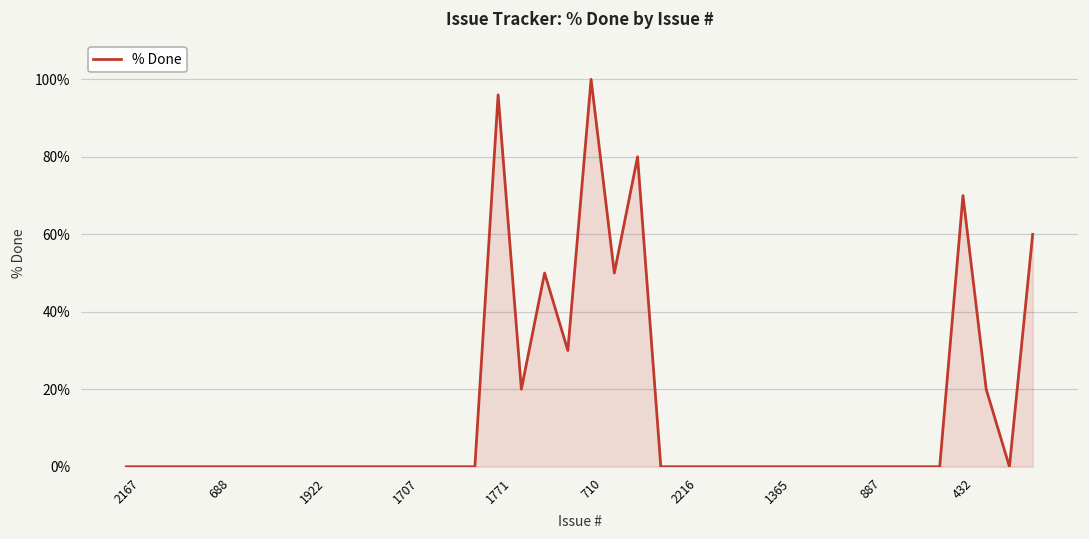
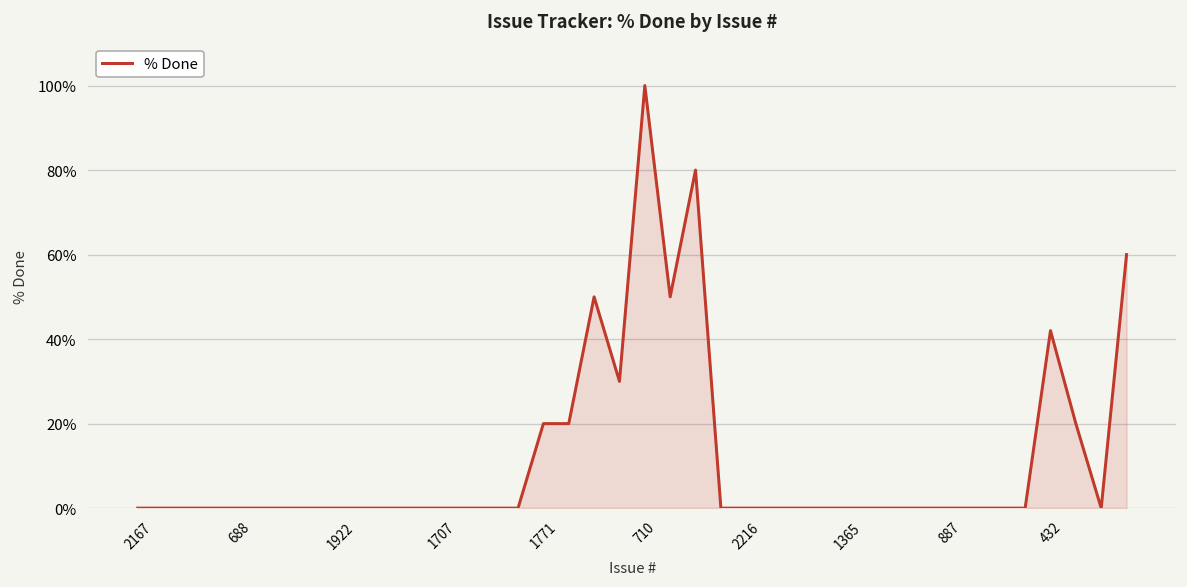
1771: 96% -> 20%
432: 70% -> 42%
